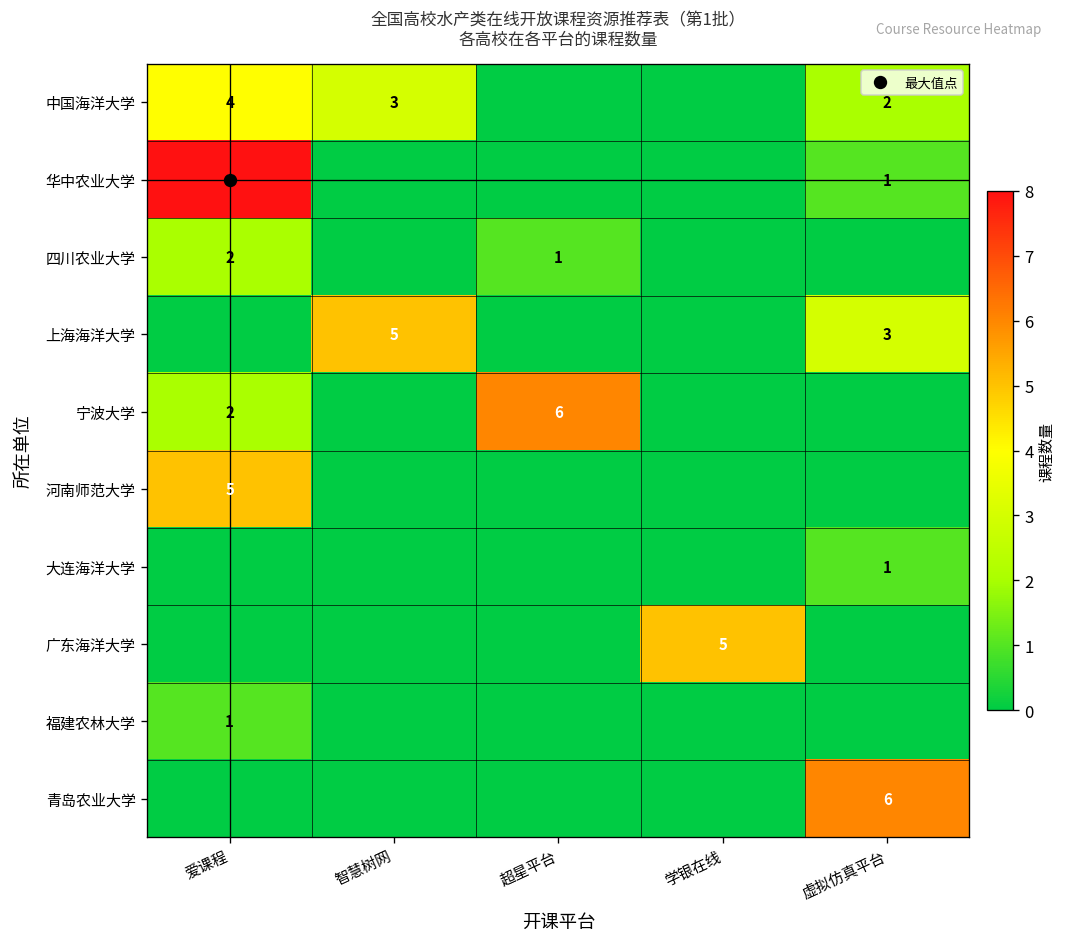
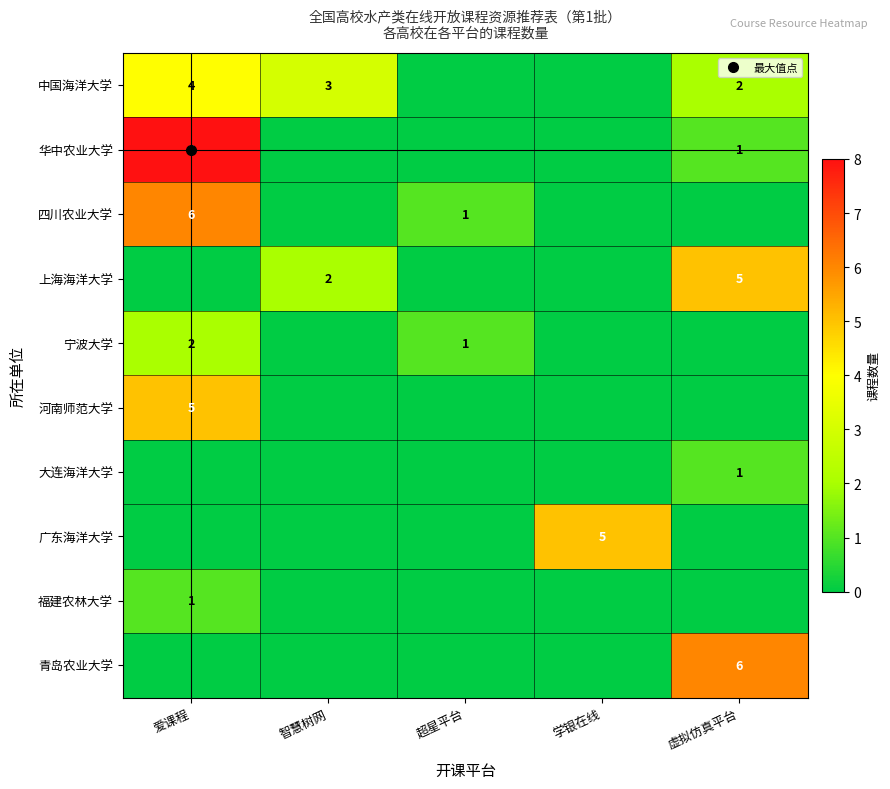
四川农业大学, 爱课程: 2 -> 6
上海海洋大学, 智慧树网: 5 -> 2
上海海洋大学, 虚拟仿真平台: 3 -> 5
宁波大学, 超星平台: 6 -> 1
